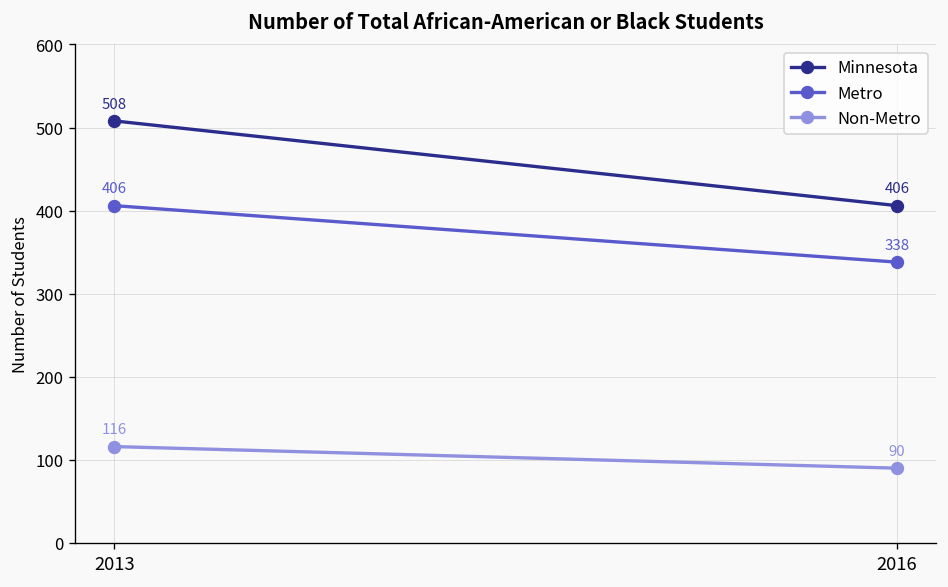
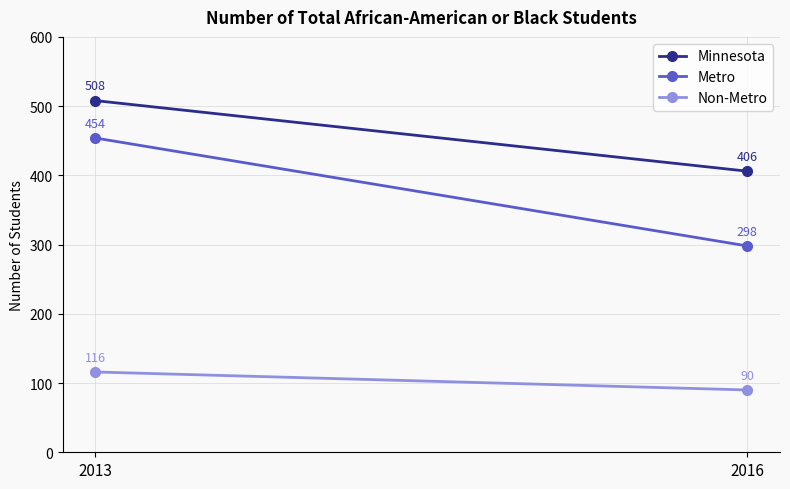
Metro, 2013: 406 -> 454
Metro, 2016: 338 -> 298
